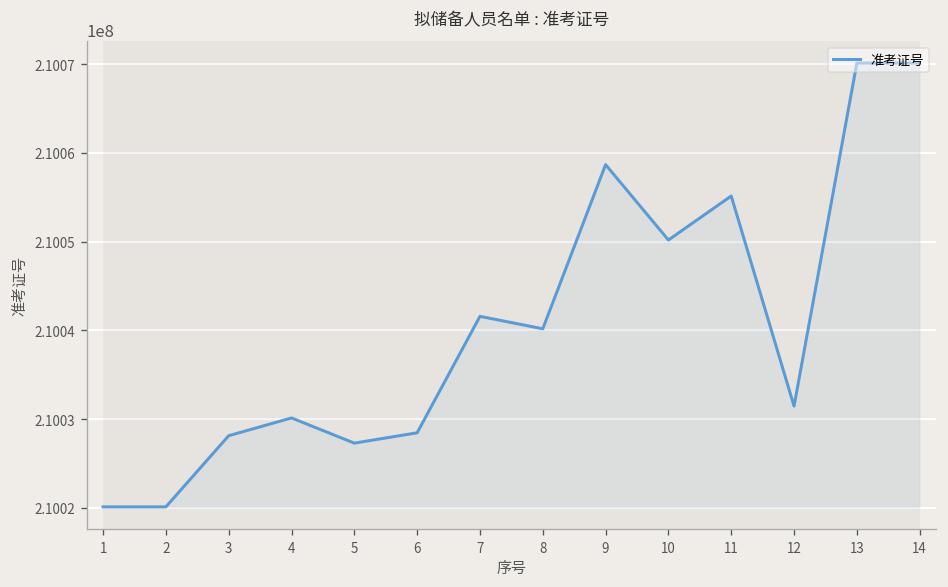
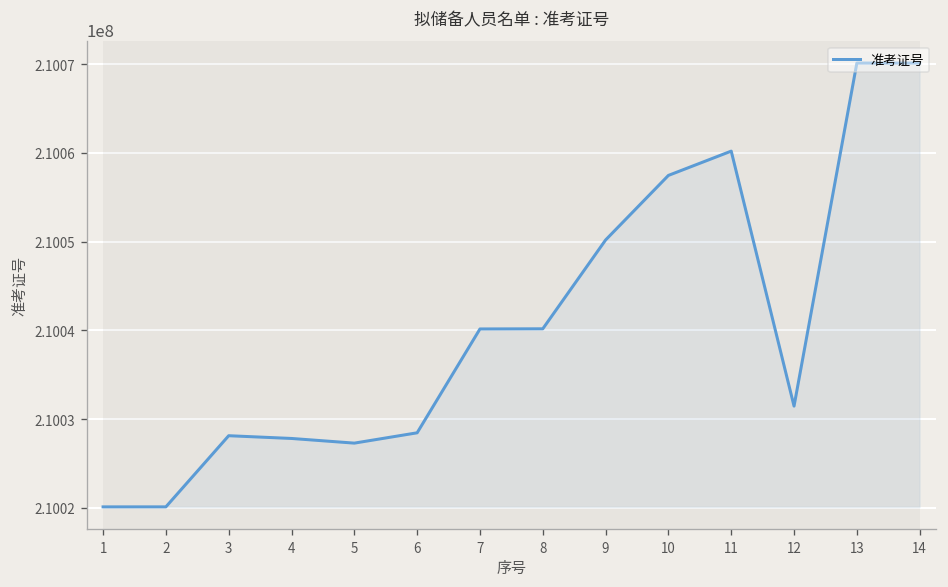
4: 210030000 -> 210028000
7: 210042000 -> 210040000
9: 210059000 -> 210050000
10: 210050000 -> 210057000
11: 210055000 -> 210060000
